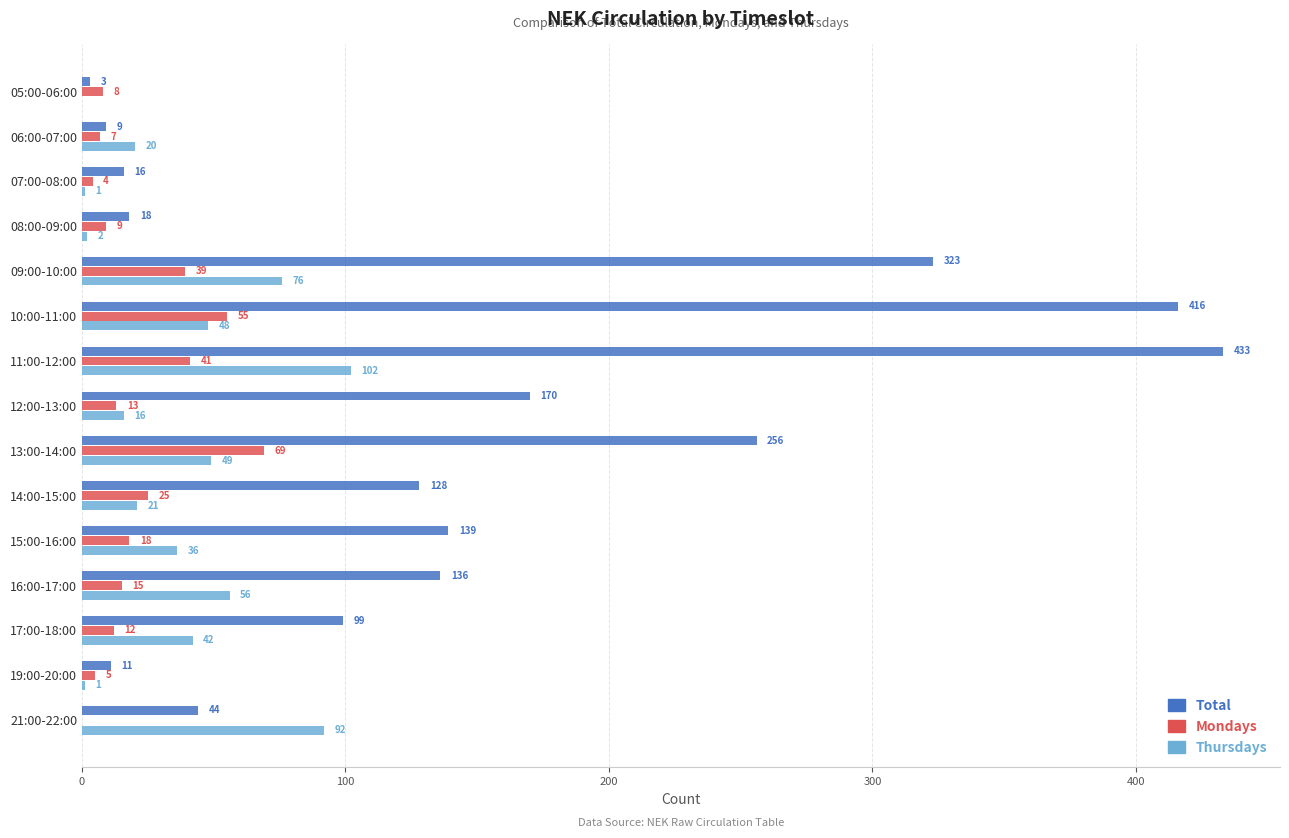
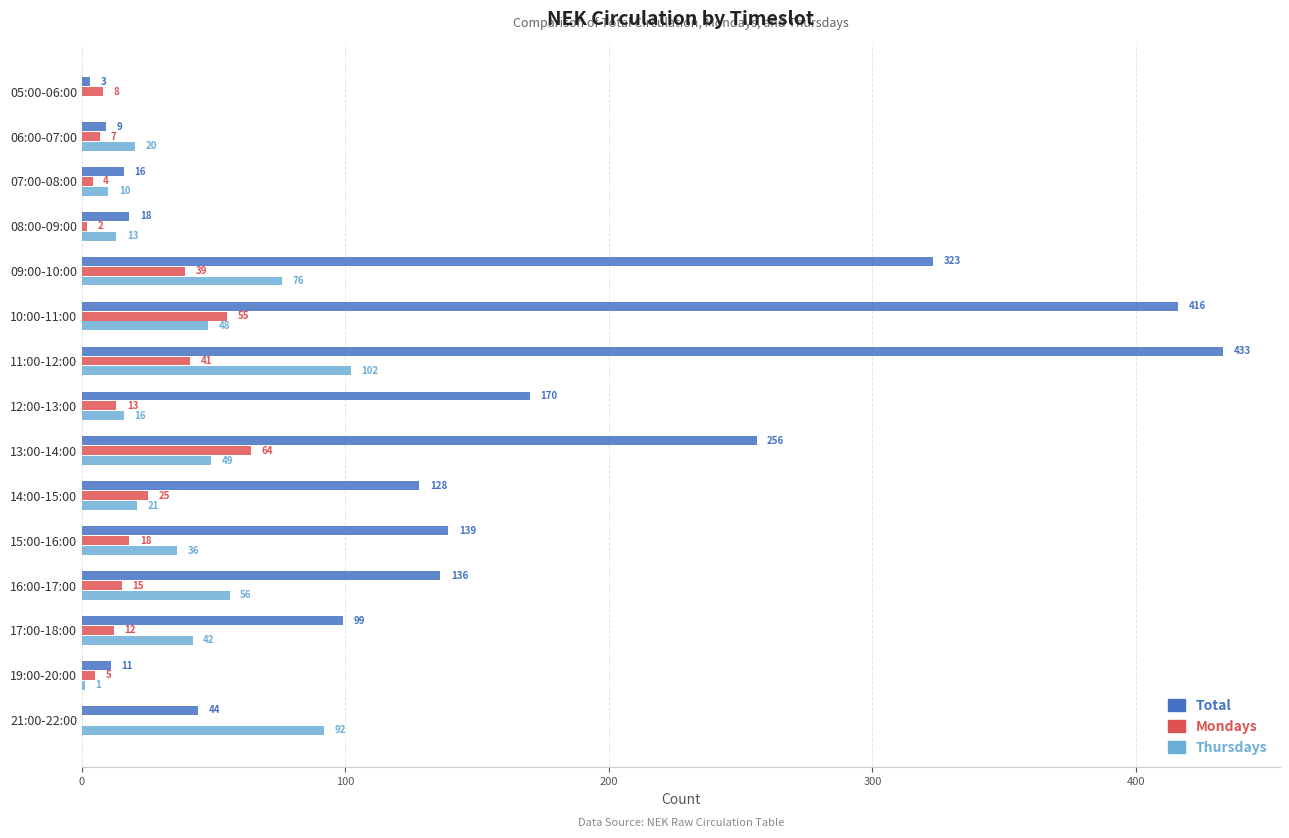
Thursdays, 07:00-08:00: 1 -> 10
Mondays, 08:00-09:00: 9 -> 2
Thursdays, 08:00-09:00: 2 -> 13
Mondays, 13:00-14:00: 69 -> 64
